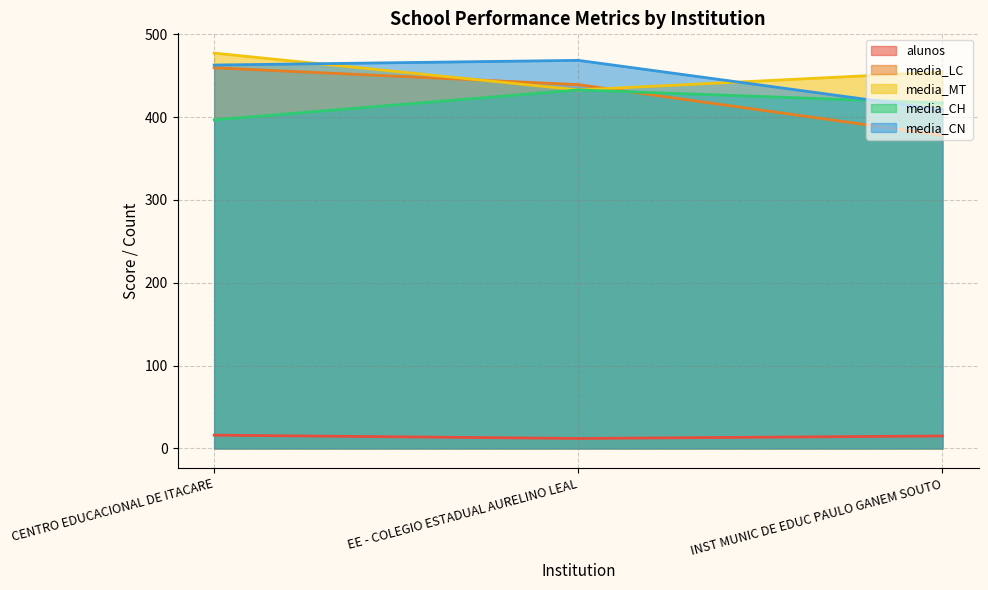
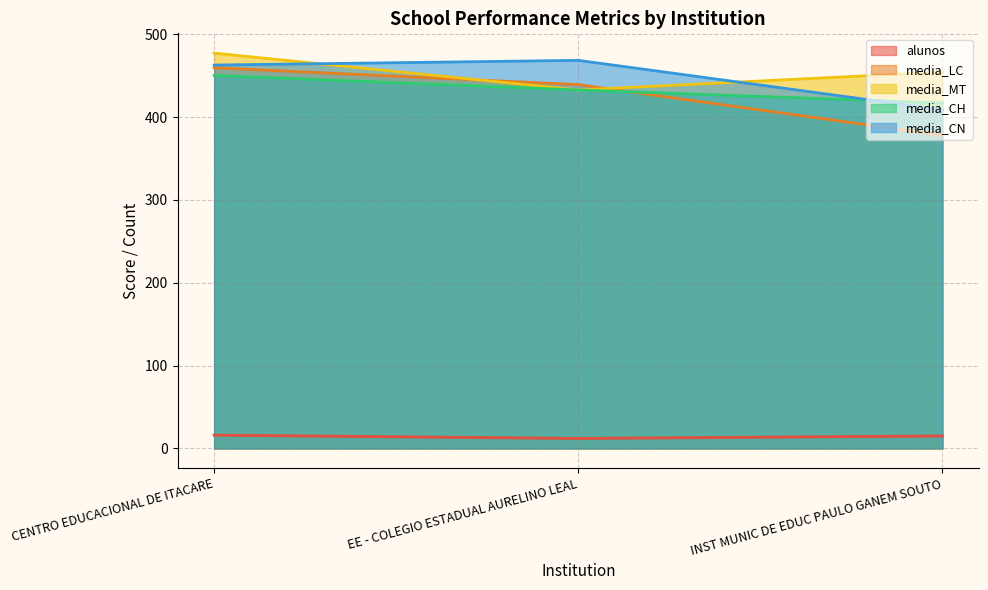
media_CH, CENTRO EDUCACIONAL DE ITACARE: 400 -> 450
